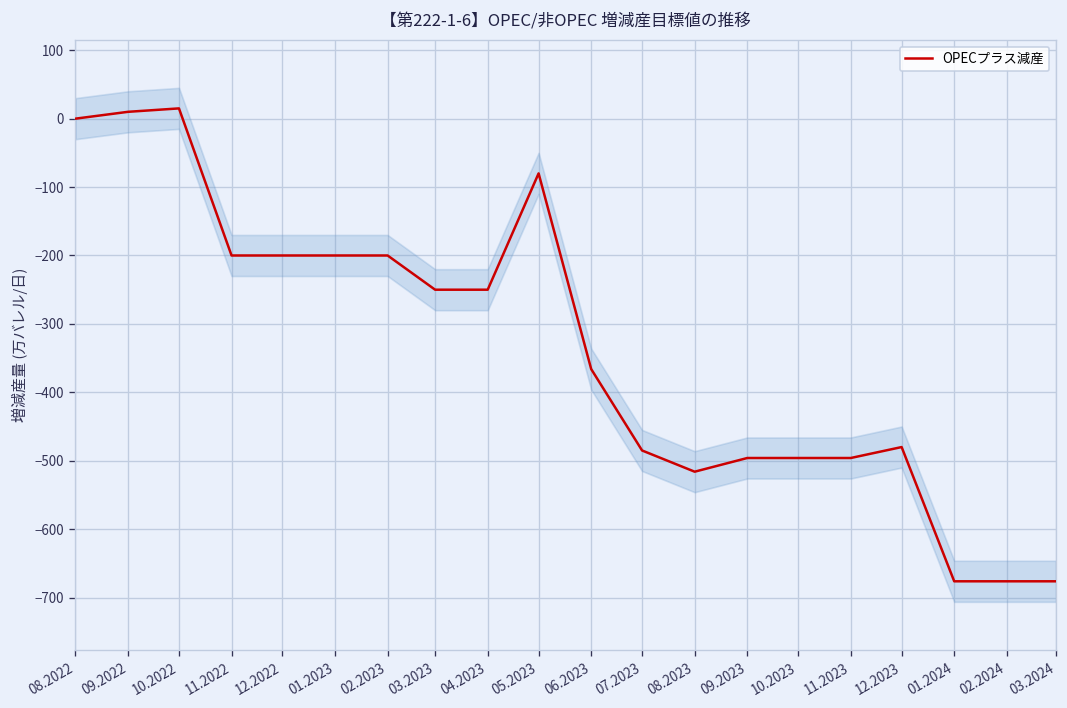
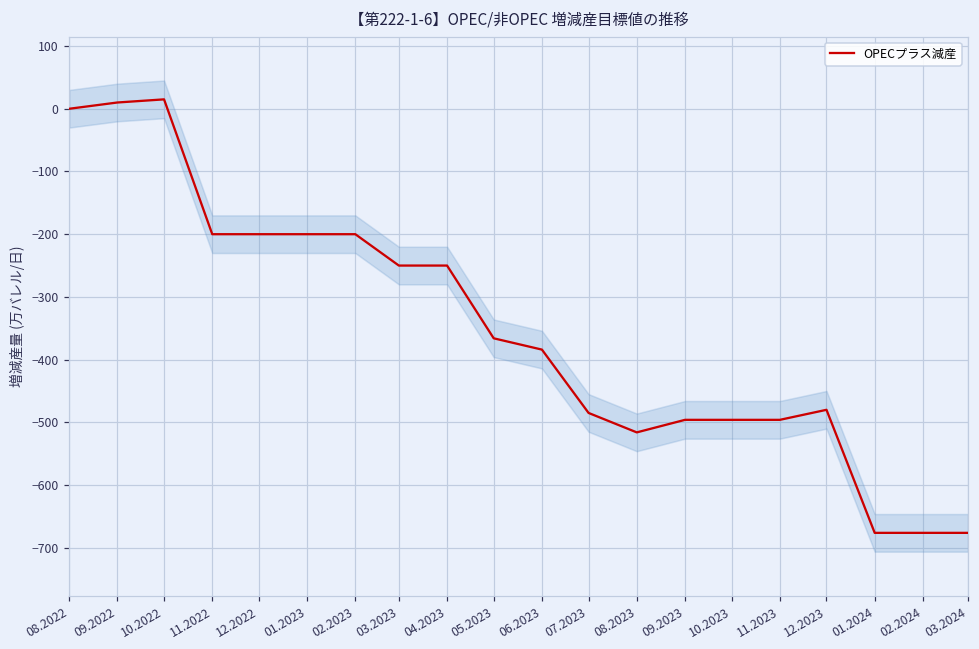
OPECプラス減産, 05.2023: -80 -> -370
OPECプラス減産, 06.2023: -370 -> -380
